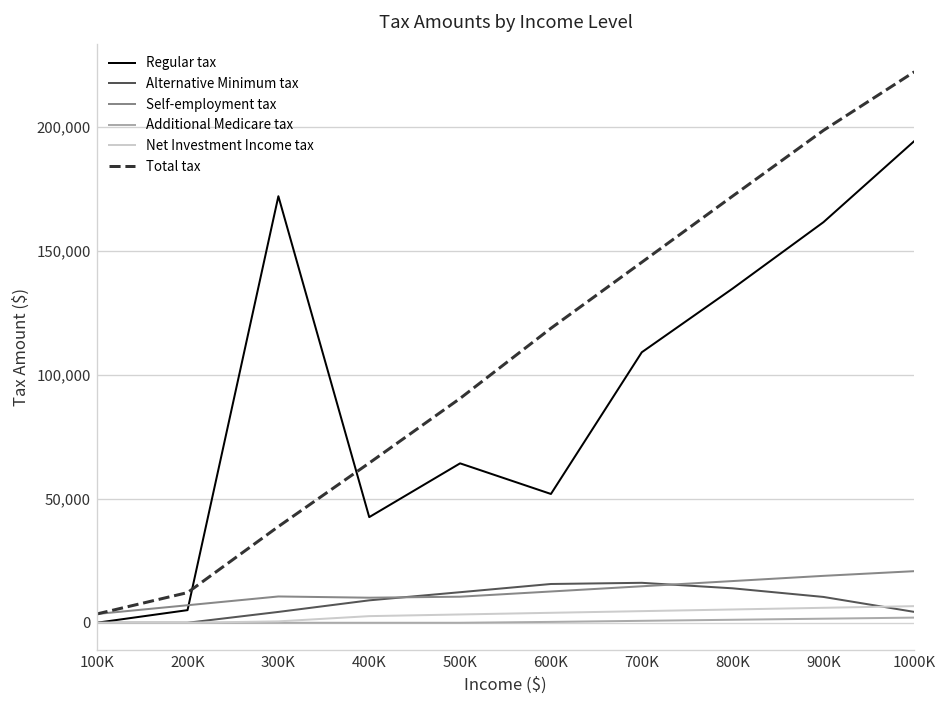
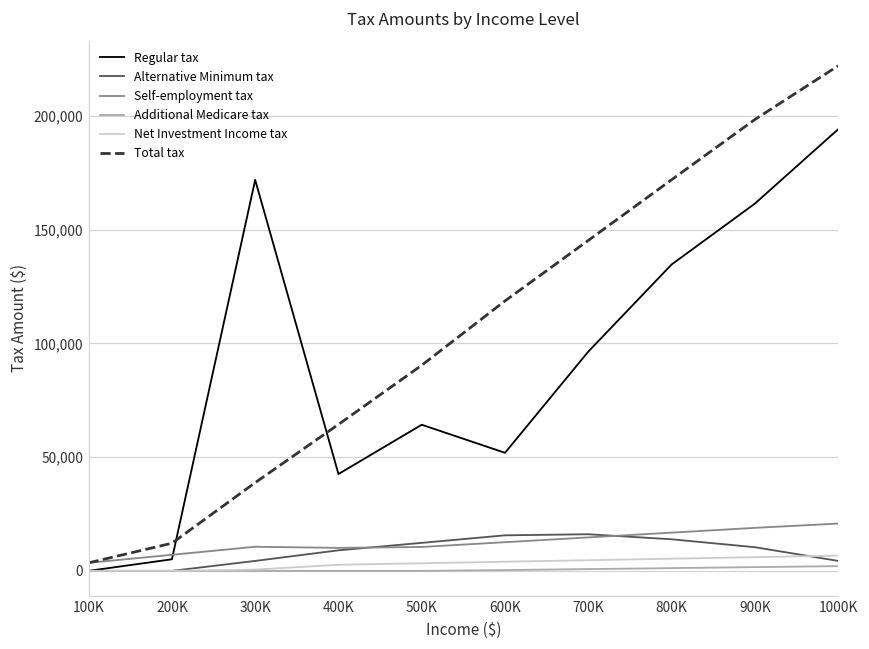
Regular tax, 700K: 109,000 -> 96,000
